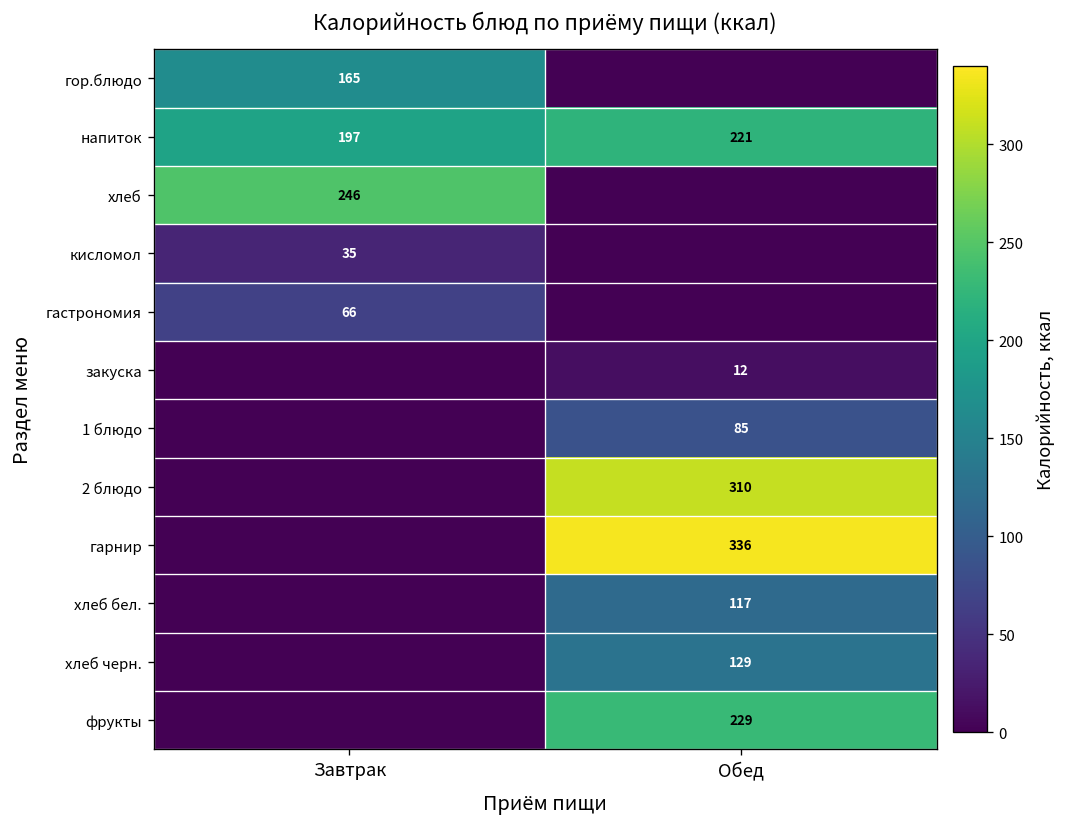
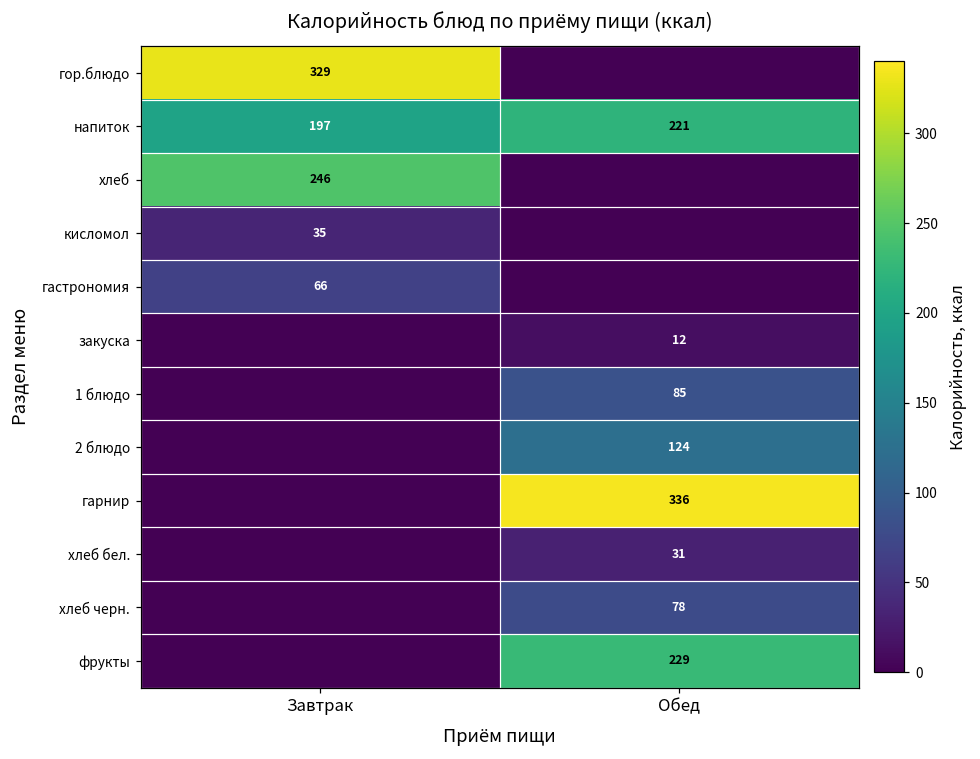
гор.блюдо, Завтрак: 165 -> 329
2 блюдо, Обед: 310 -> 124
хлеб бел., Обед: 117 -> 31
хлеб черн., Обед: 129 -> 78
